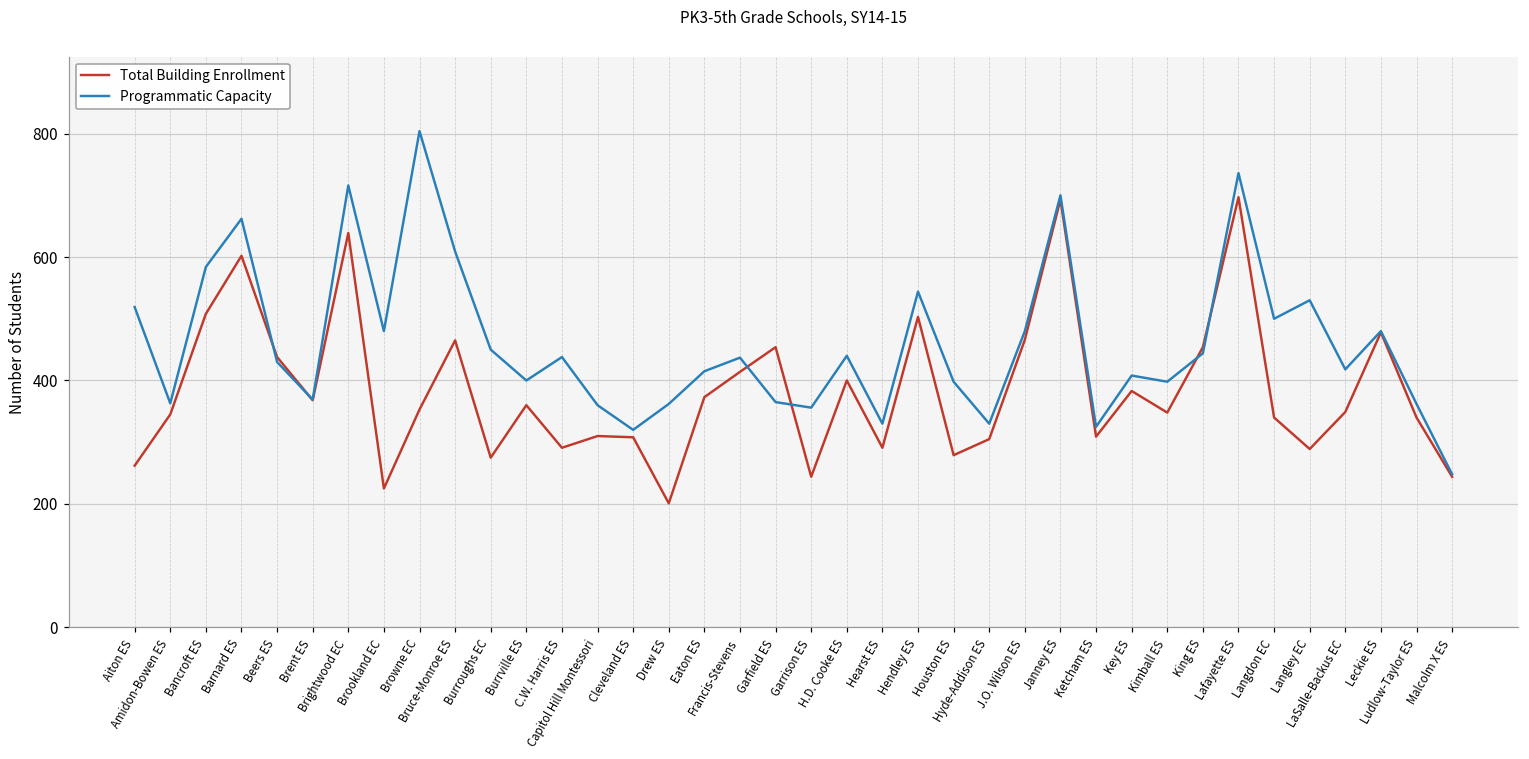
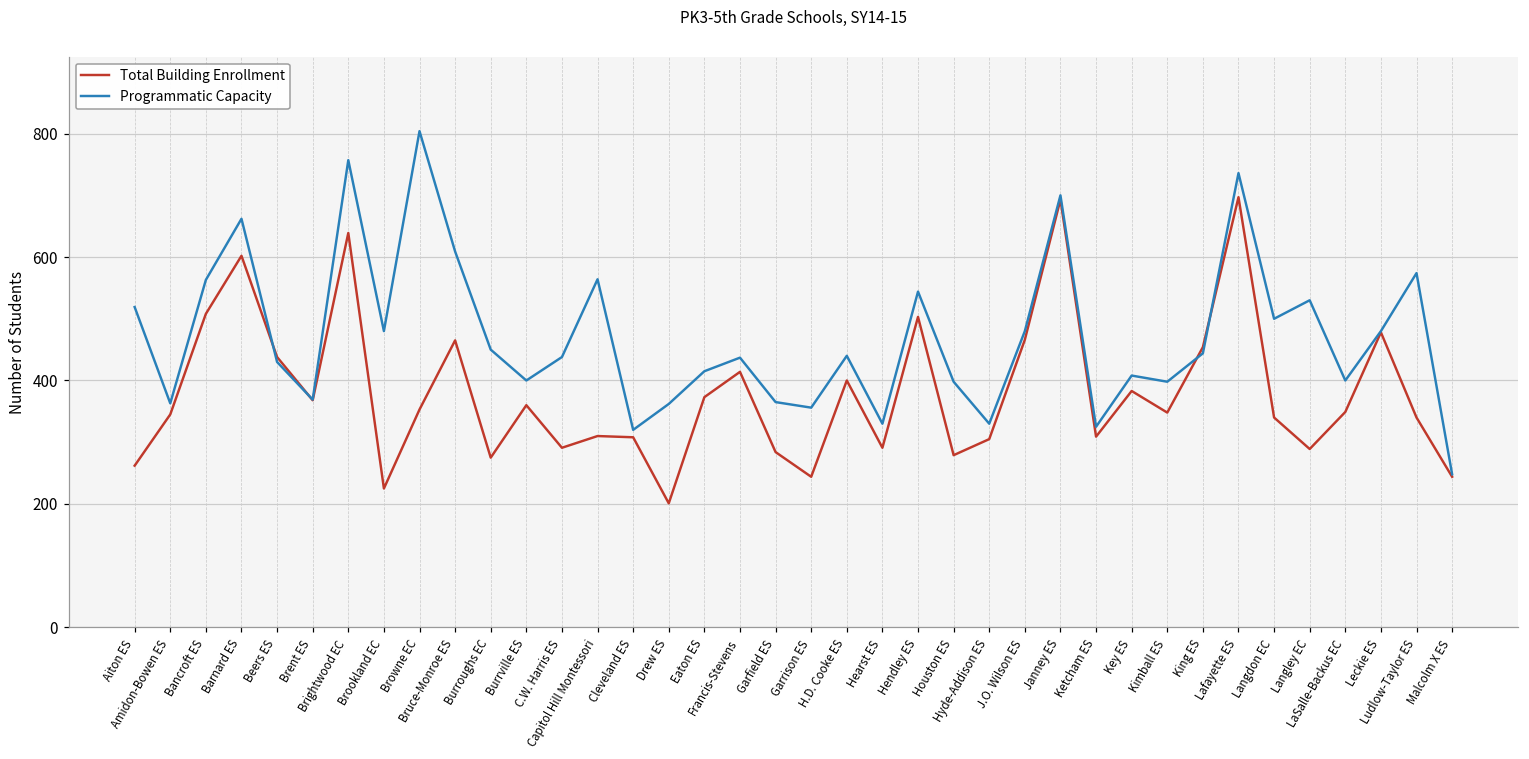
Programmatic Capacity, Bancroft ES: 580 -> 560
Programmatic Capacity, Brightwood EC: 720 -> 760
Programmatic Capacity, Capitol Hill Montessori: 360 -> 560
Total Building Enrollment, Garfield ES: 450 -> 280
Programmatic Capacity, LaSalle-Backus EC: 420 -> 400
Programmatic Capacity, Ludlow-Taylor ES: 360 -> 570
